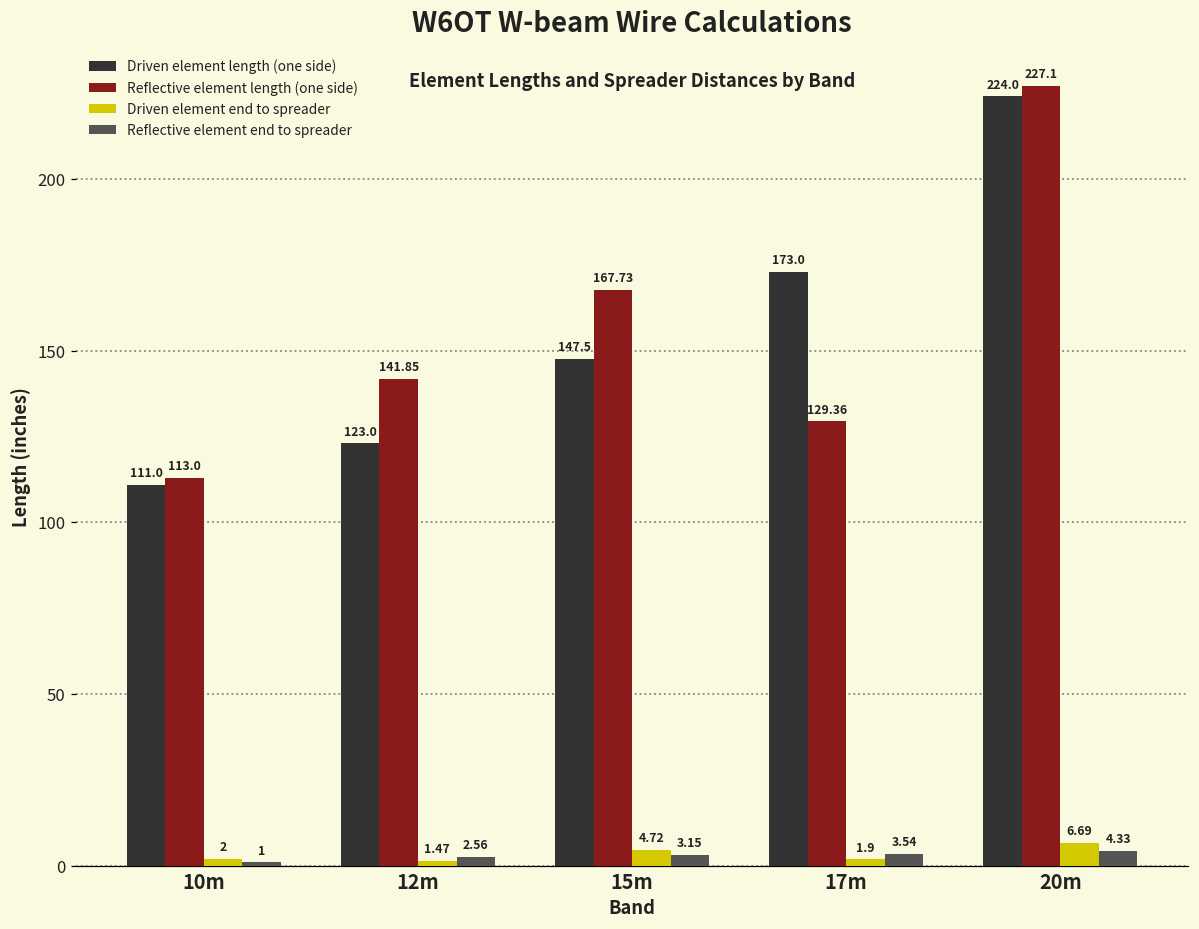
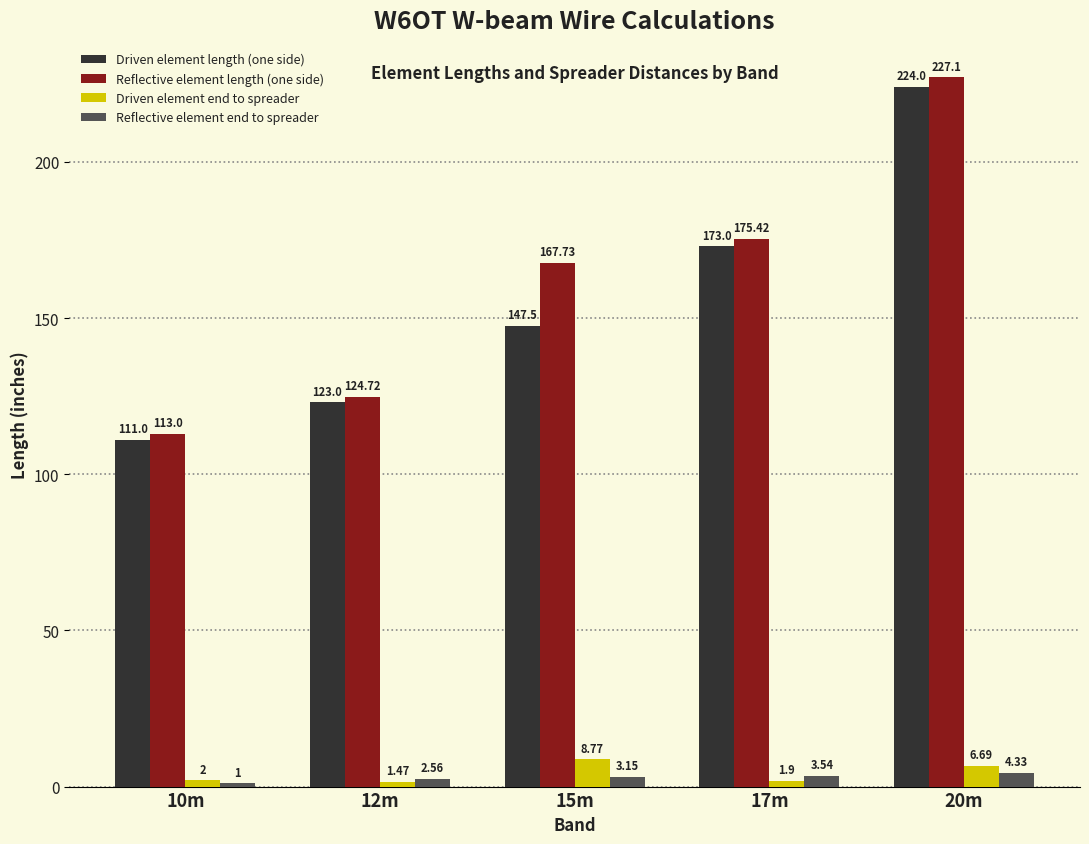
Reflective element length (one side), 12m: 141.85 -> 124.72
Driven element end to spreader, 15m: 4.72 -> 8.77
Reflective element length (one side), 17m: 129.36 -> 175.42
